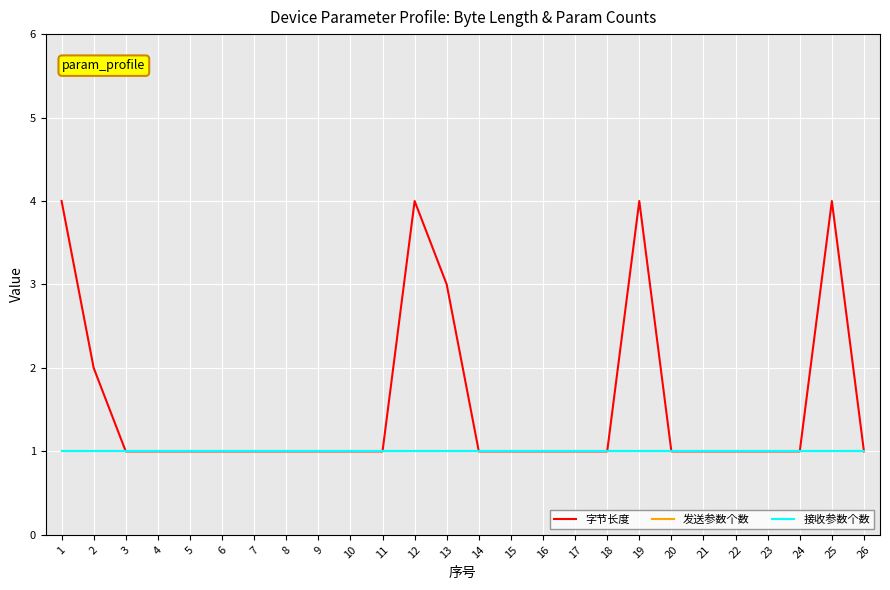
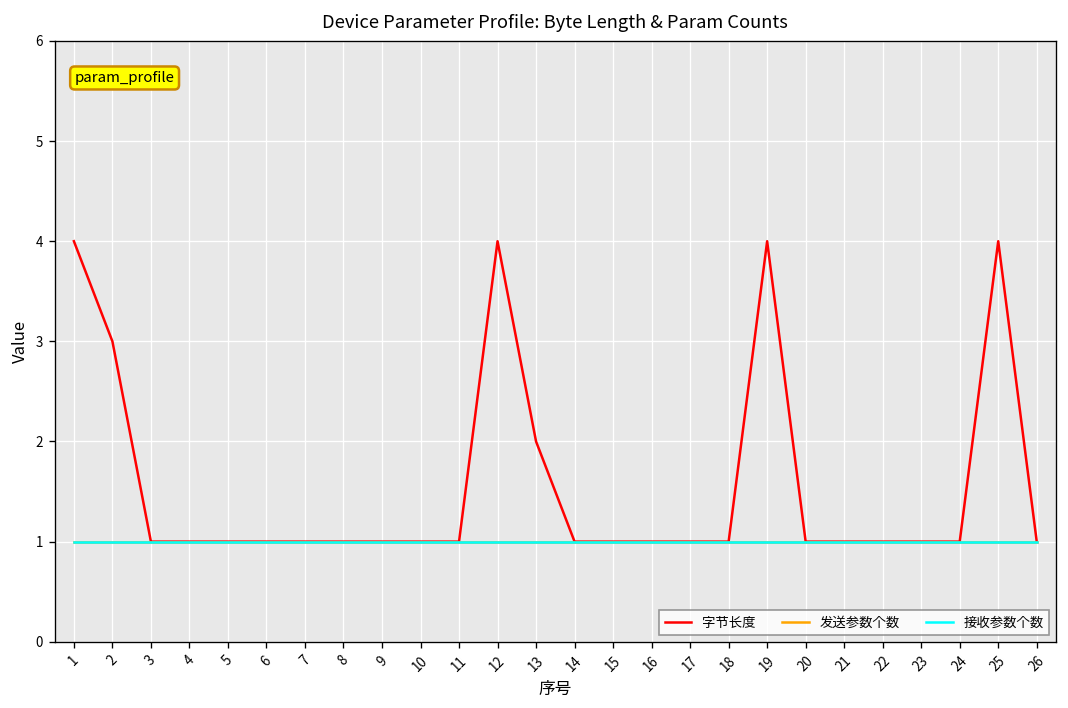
字节长度, 2: 2 -> 3
字节长度, 13: 3 -> 2
